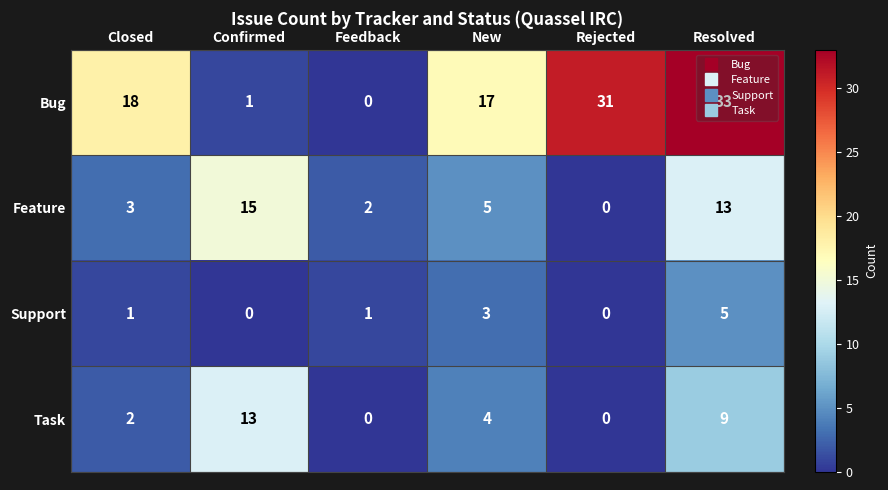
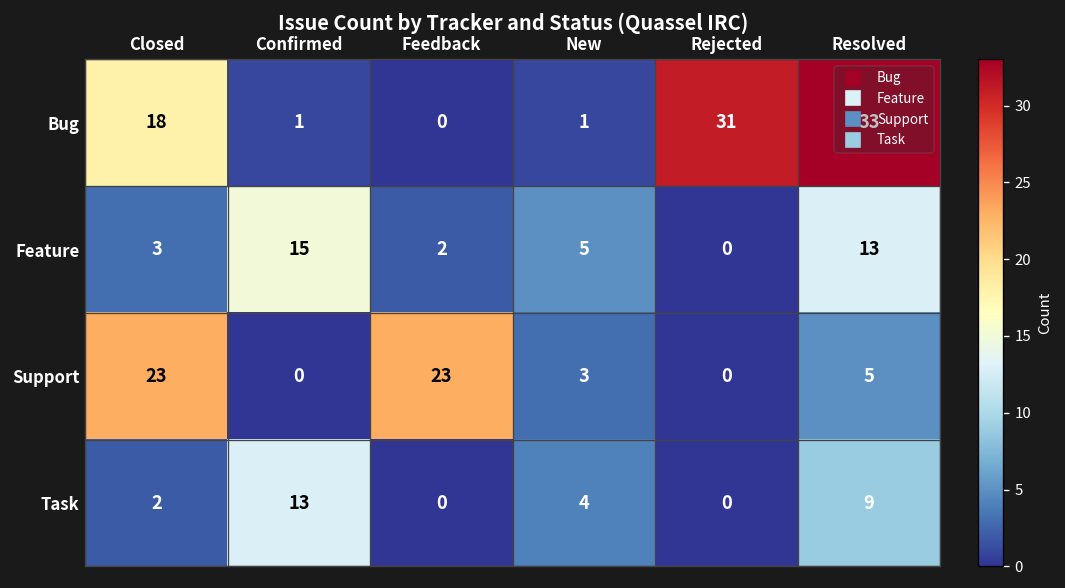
Bug, New: 17 -> 1
Support, Closed: 1 -> 23
Support, Feedback: 1 -> 23
